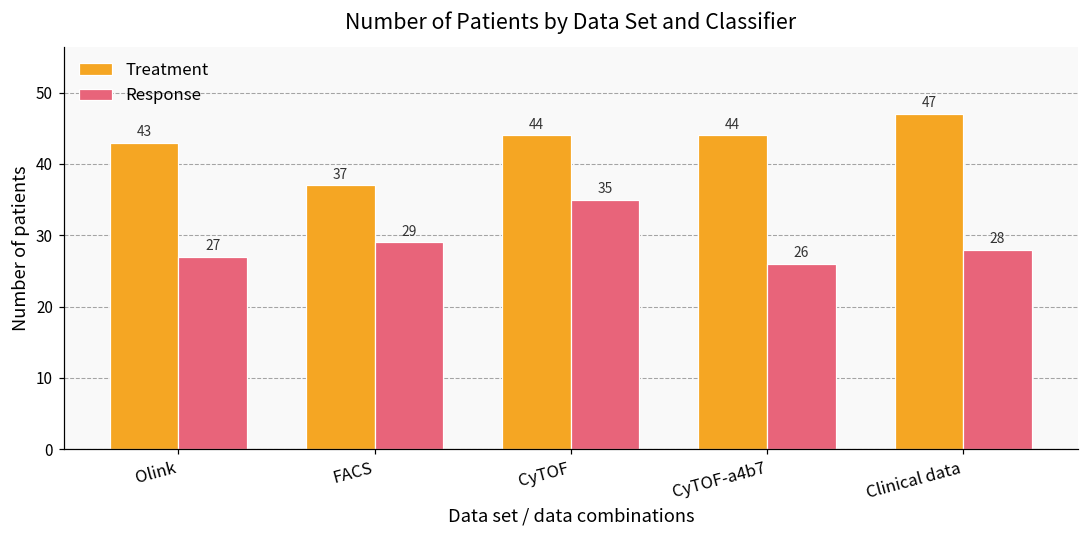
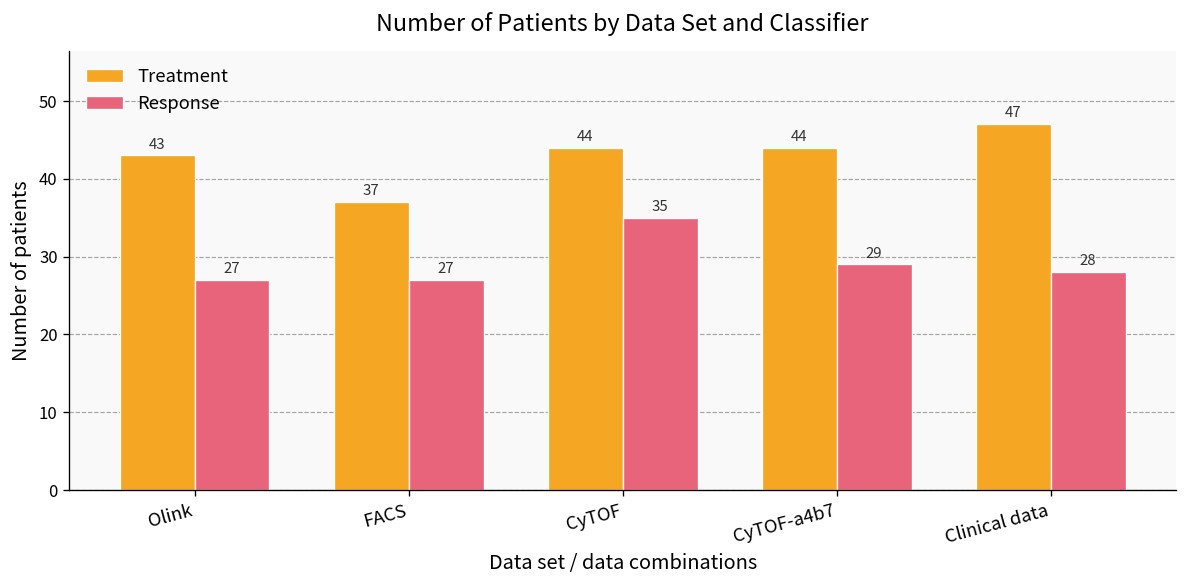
Response, FACS: 29 -> 27
Response, CyTOF-a4b7: 26 -> 29
